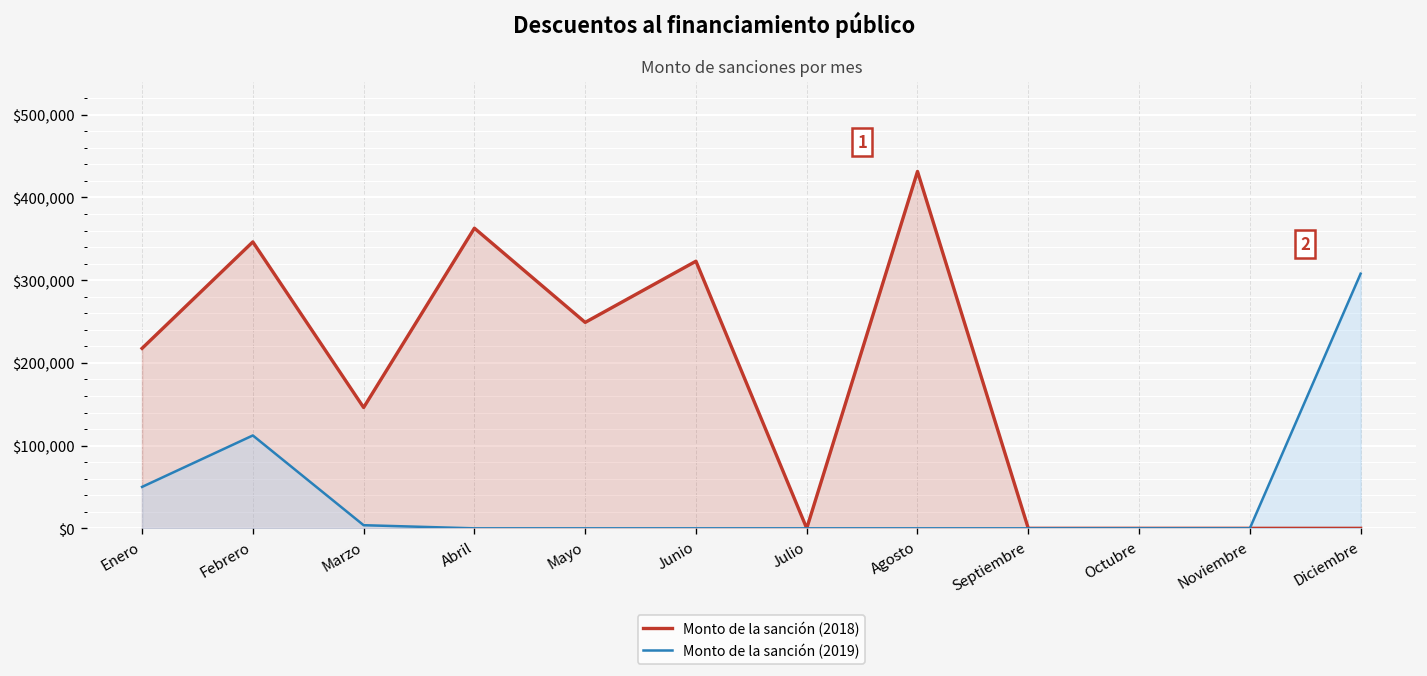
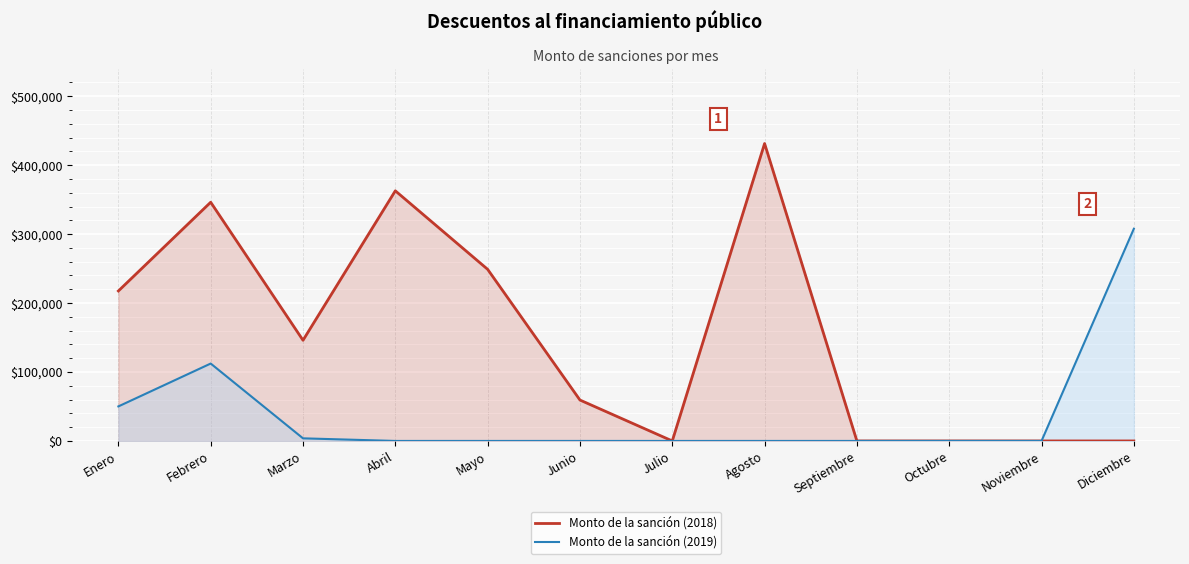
Monto de la sanción (2018), Junio: $320,000 -> $60,000
